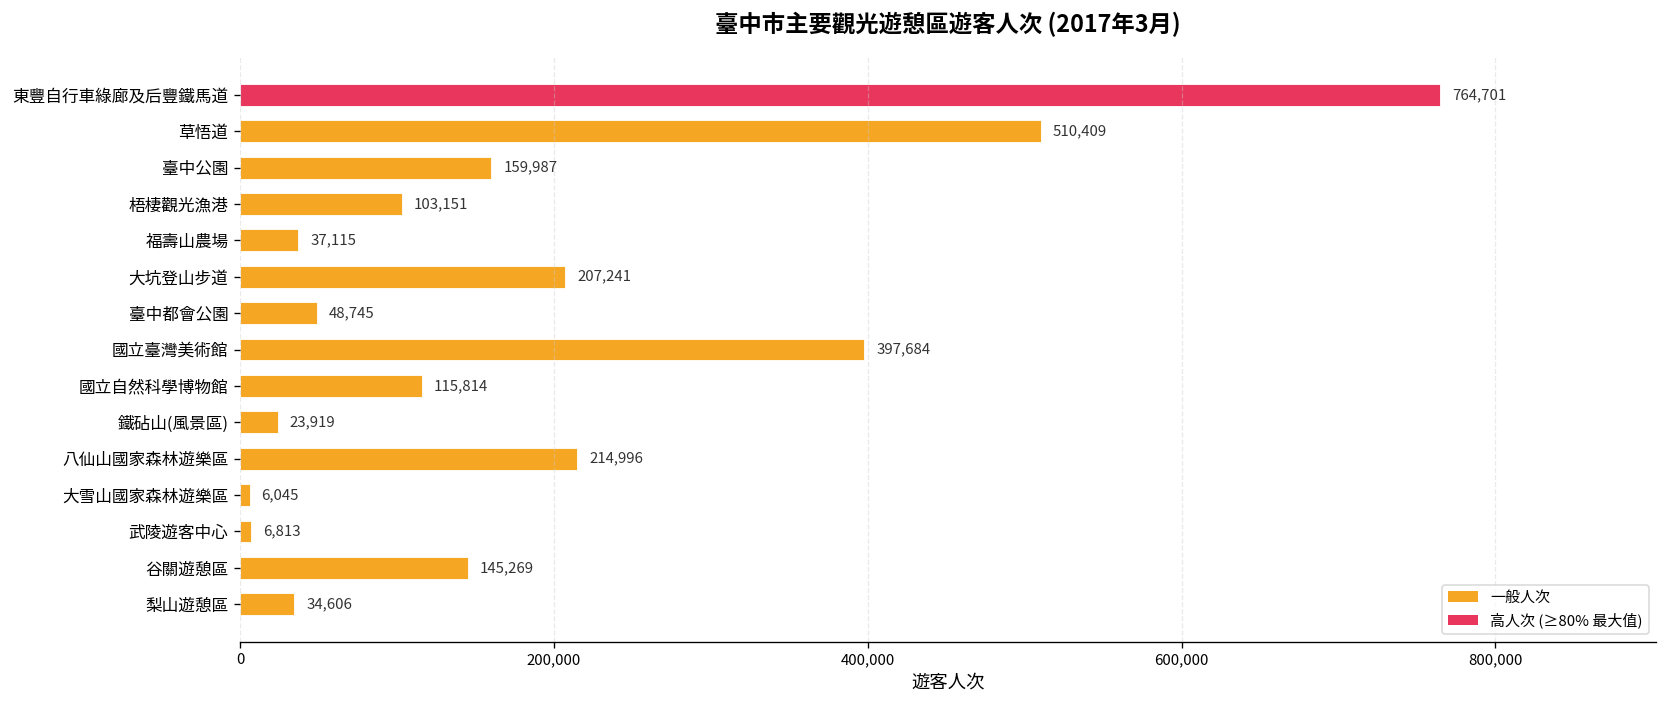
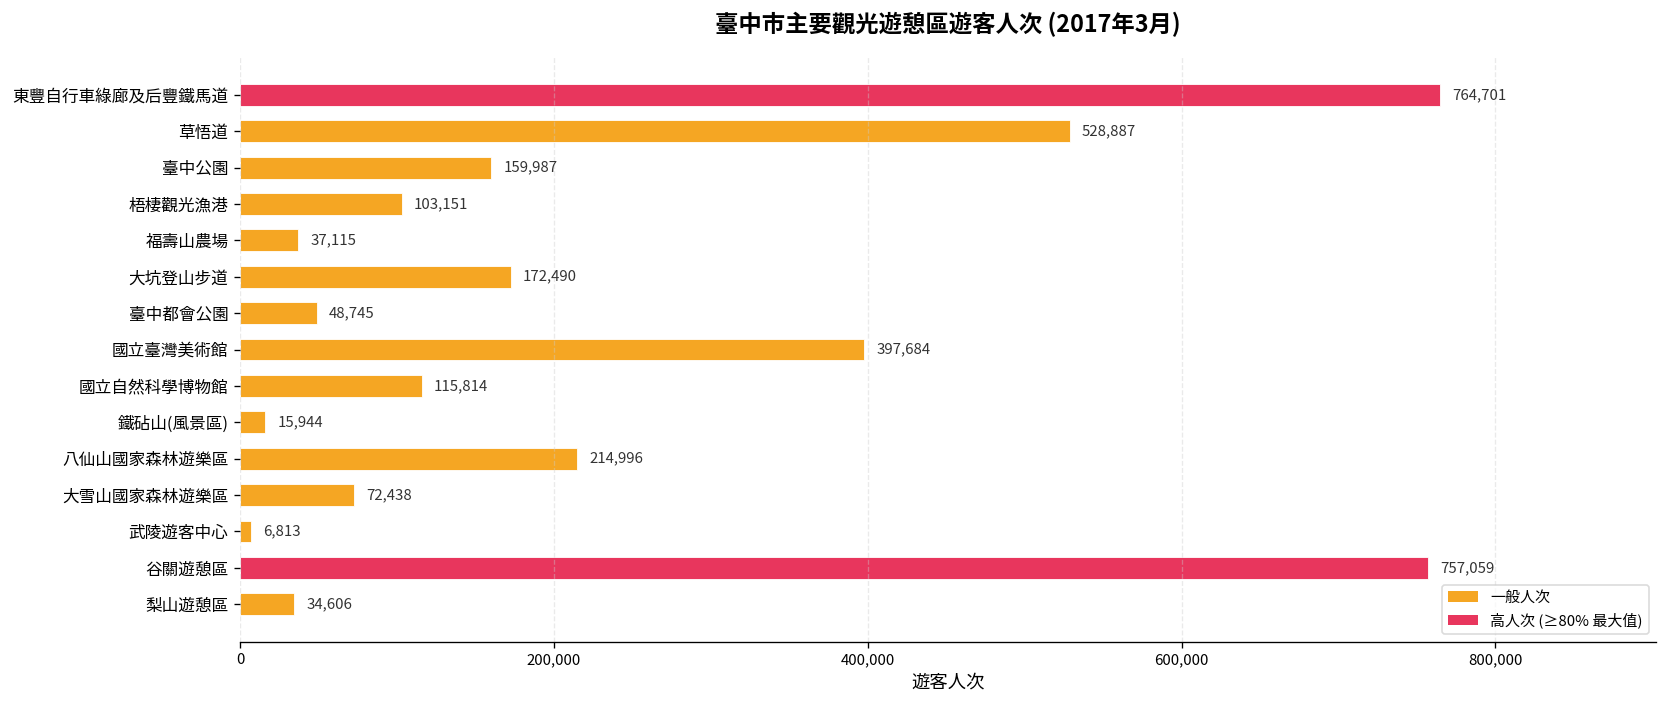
草悟道: 510,409 -> 528,887
大坑登山步道: 207,241 -> 172,490
鐵砧山(風景區): 23,919 -> 15,944
大雪山國家森林遊樂區: 6,045 -> 72,438
谷關遊憩區: 145,269 -> 757,059
